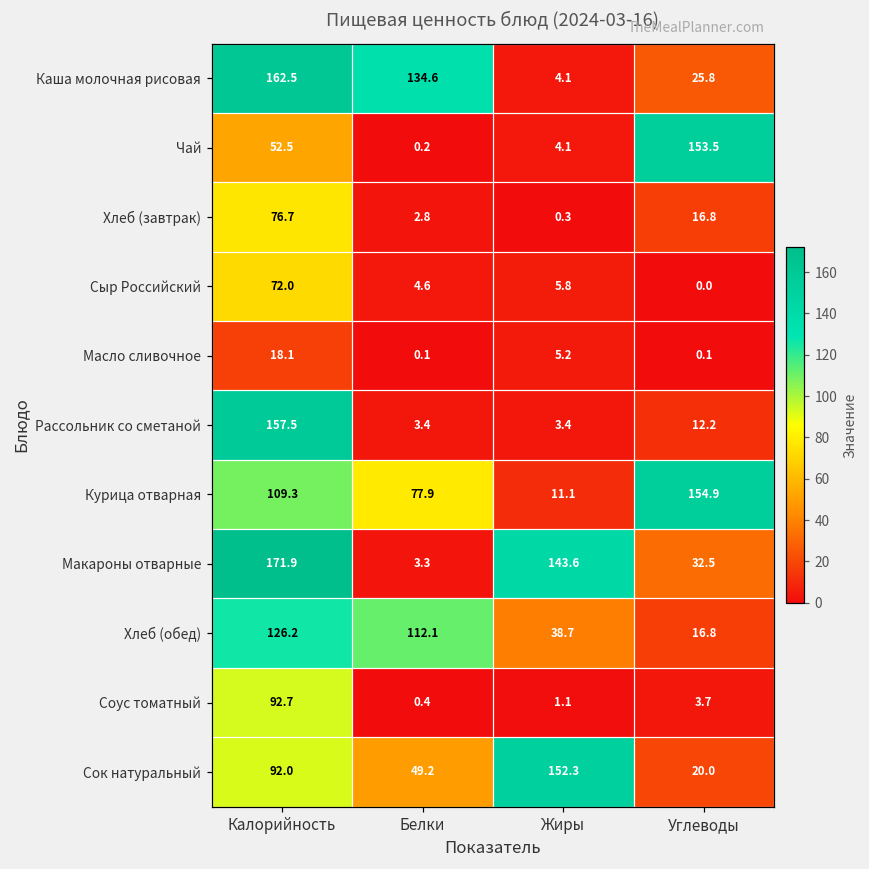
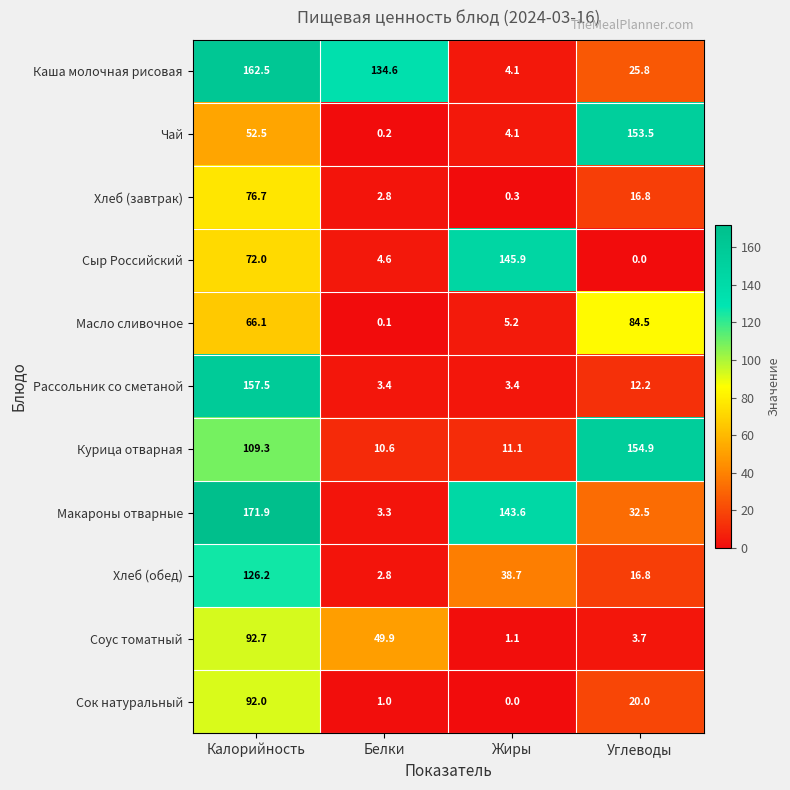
Сыр Российский, Жиры: 5.8 -> 145.9
Масло сливочное, Калорийность: 18.1 -> 66.1
Масло сливочное, Углеводы: 0.1 -> 84.5
Курица отварная, Белки: 77.9 -> 10.6
Хлеб (обед), Белки: 112.1 -> 2.8
Соус томатный, Белки: 0.4 -> 49.9
Сок натуральный, Белки: 49.2 -> 1.0
Сок натуральный, Жиры: 152.3 -> 0.0
